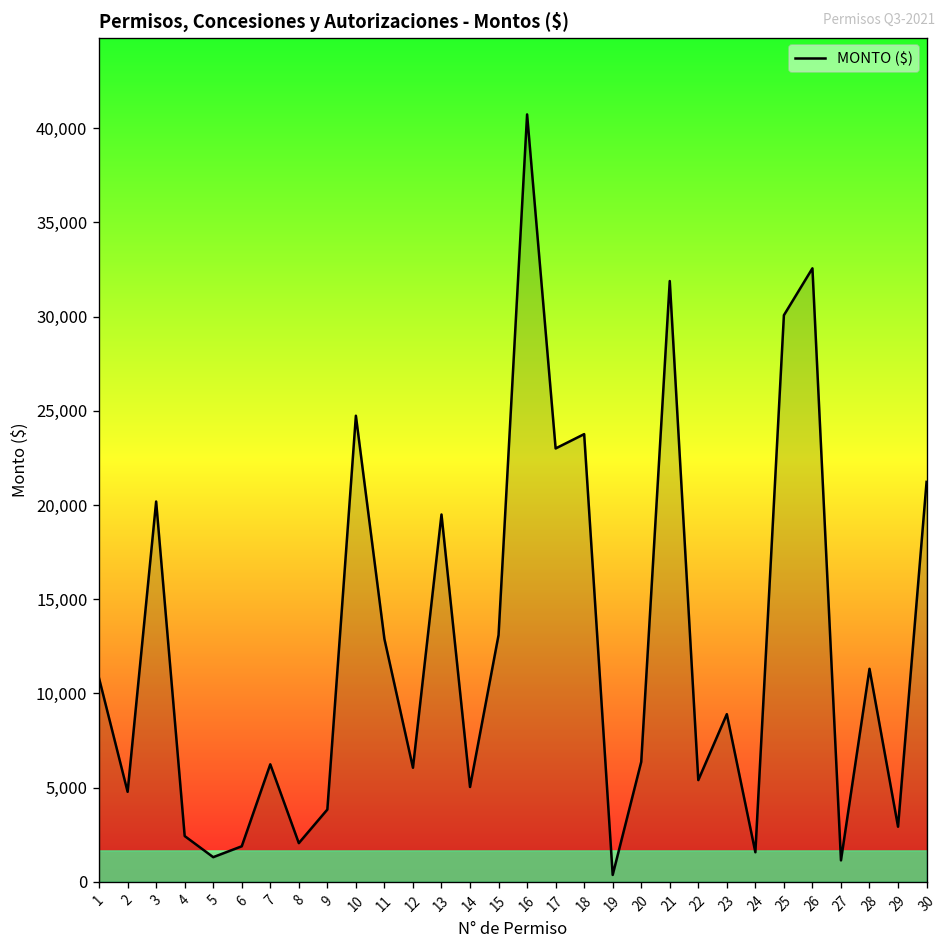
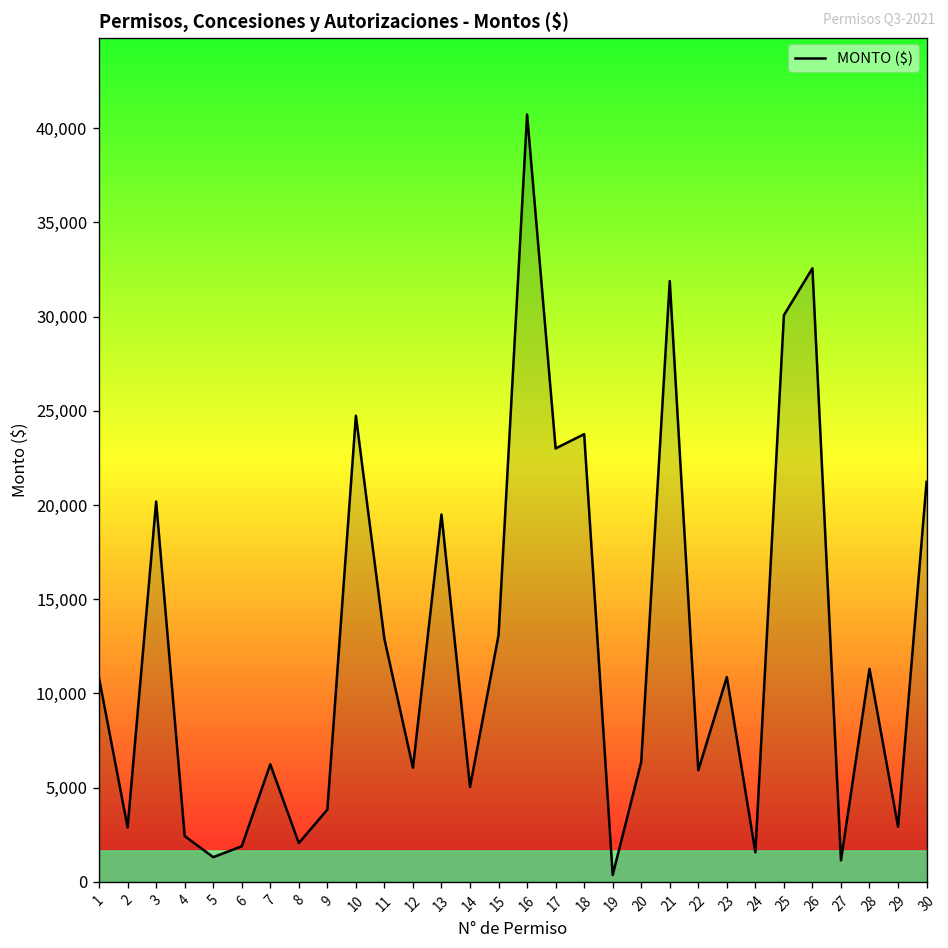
2: 4,800 -> 2,900
22: 5,400 -> 5,900
23: 8,900 -> 10,900
